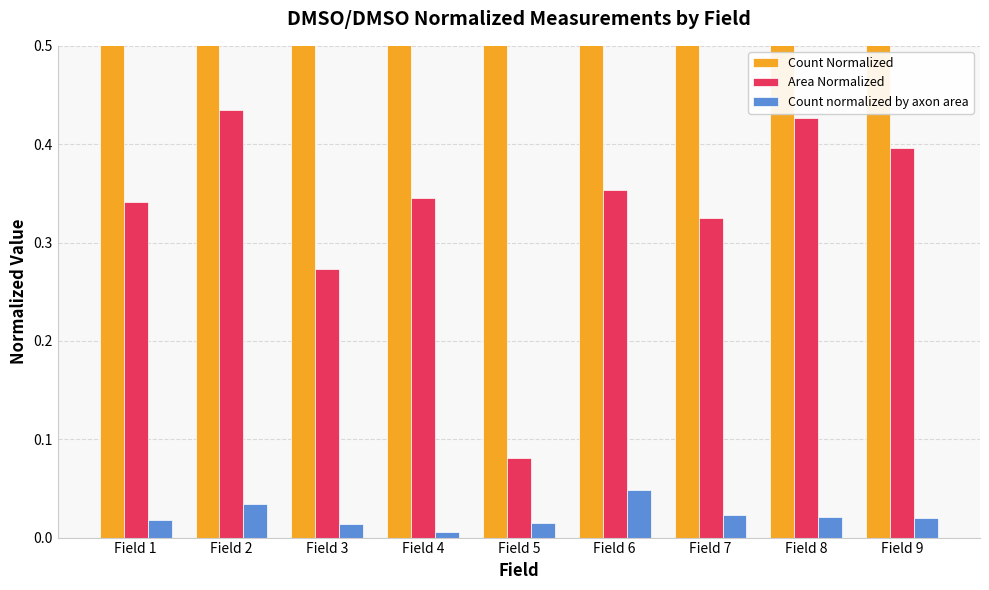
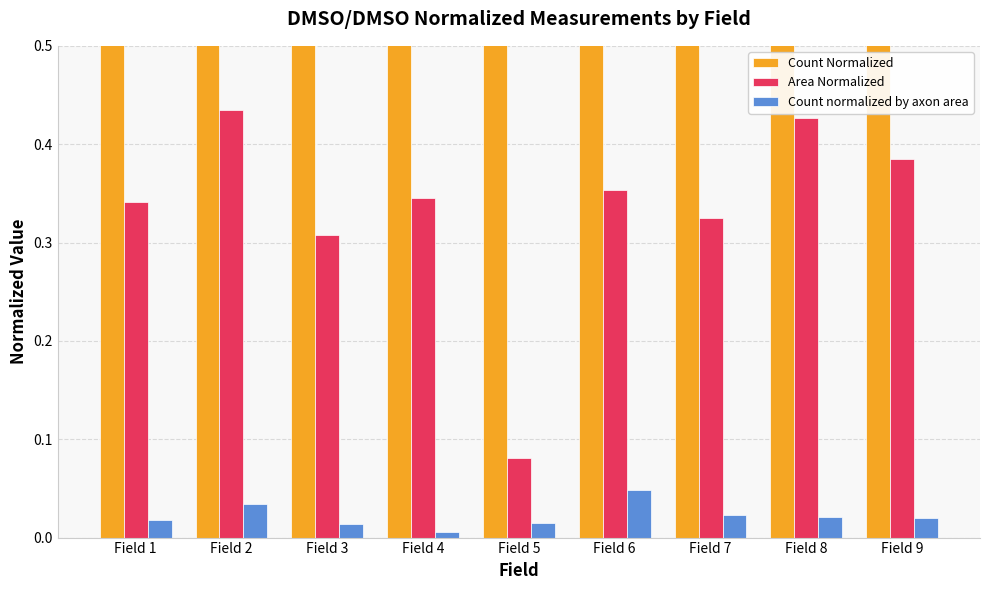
Area Normalized, Field 3: 0.27 -> 0.31
Area Normalized, Field 9: 0.40 -> 0.38
